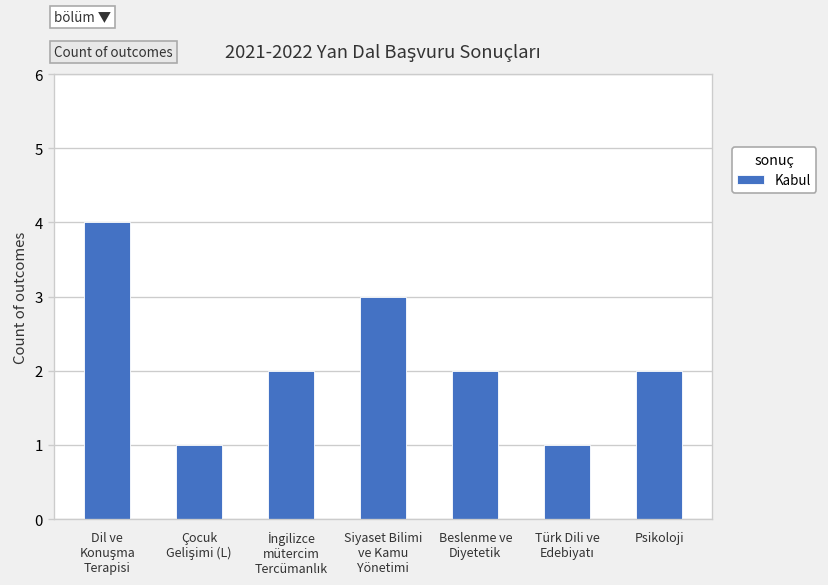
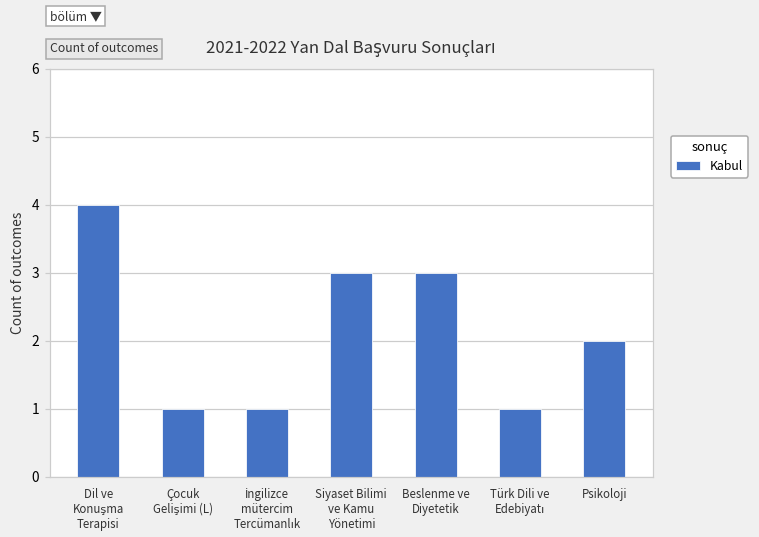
İngilizce mütercim Tercümanlık: 2 -> 1
Beslenme ve Diyetetik: 2 -> 3
